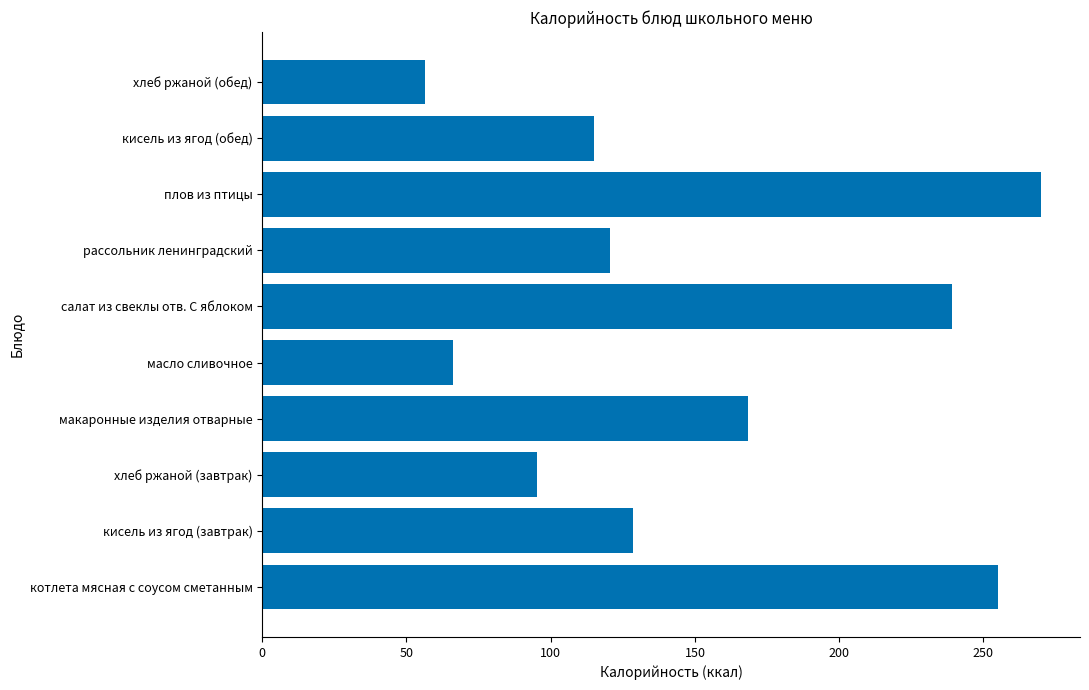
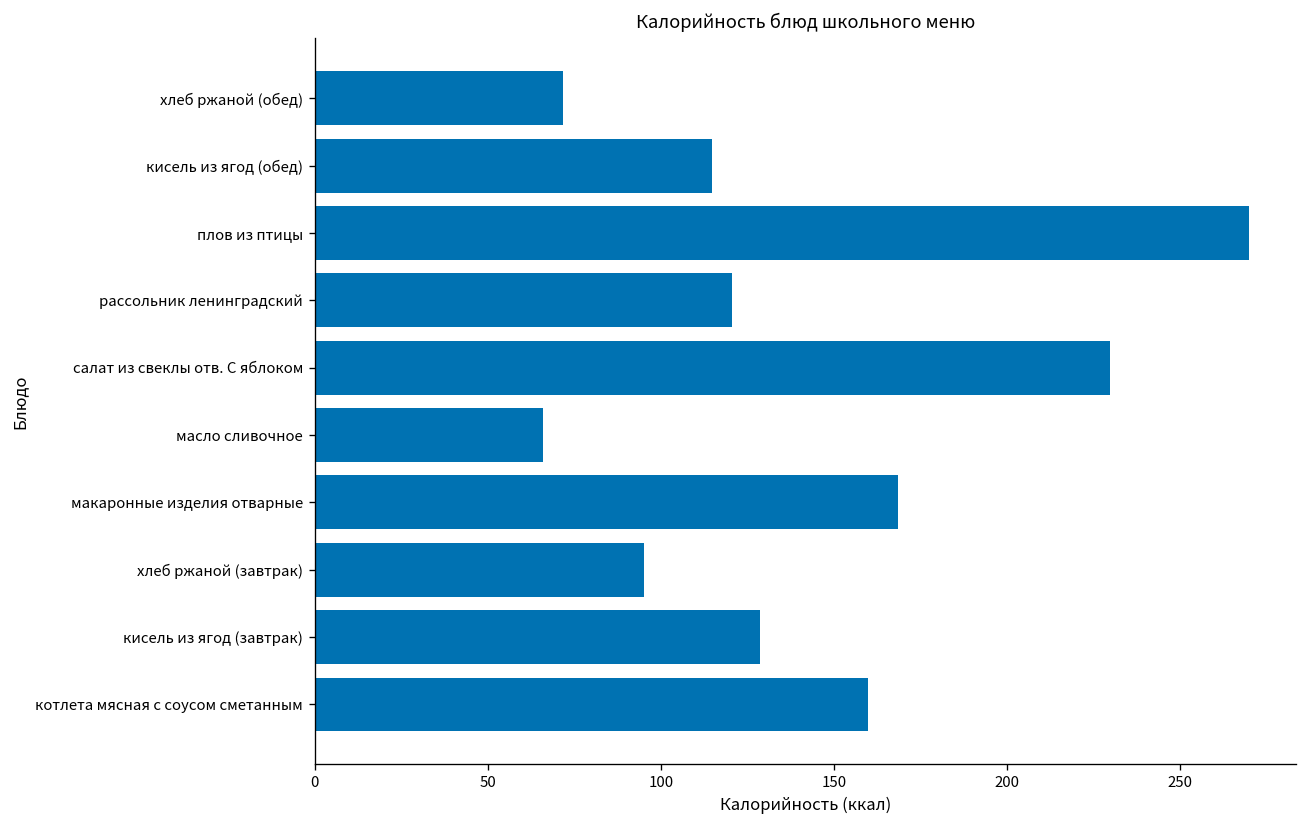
хлеб ржаной (обед): 57 -> 72
салат из свеклы отв. С яблоком: 239 -> 230
котлета мясная с соусом сметанным: 255 -> 160
